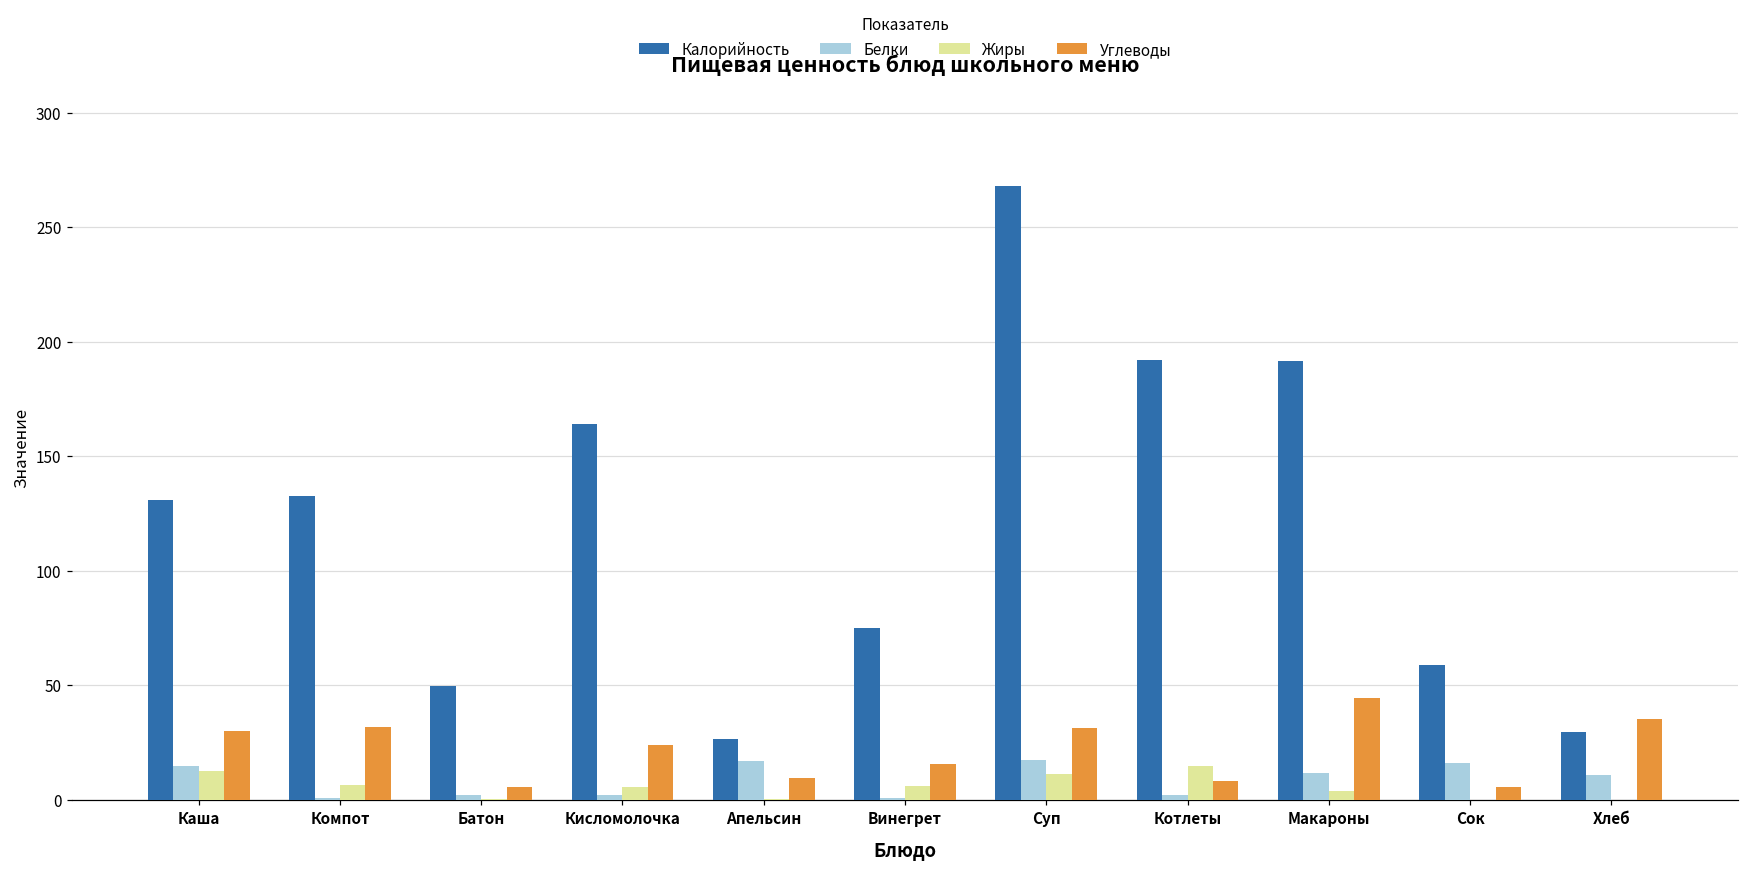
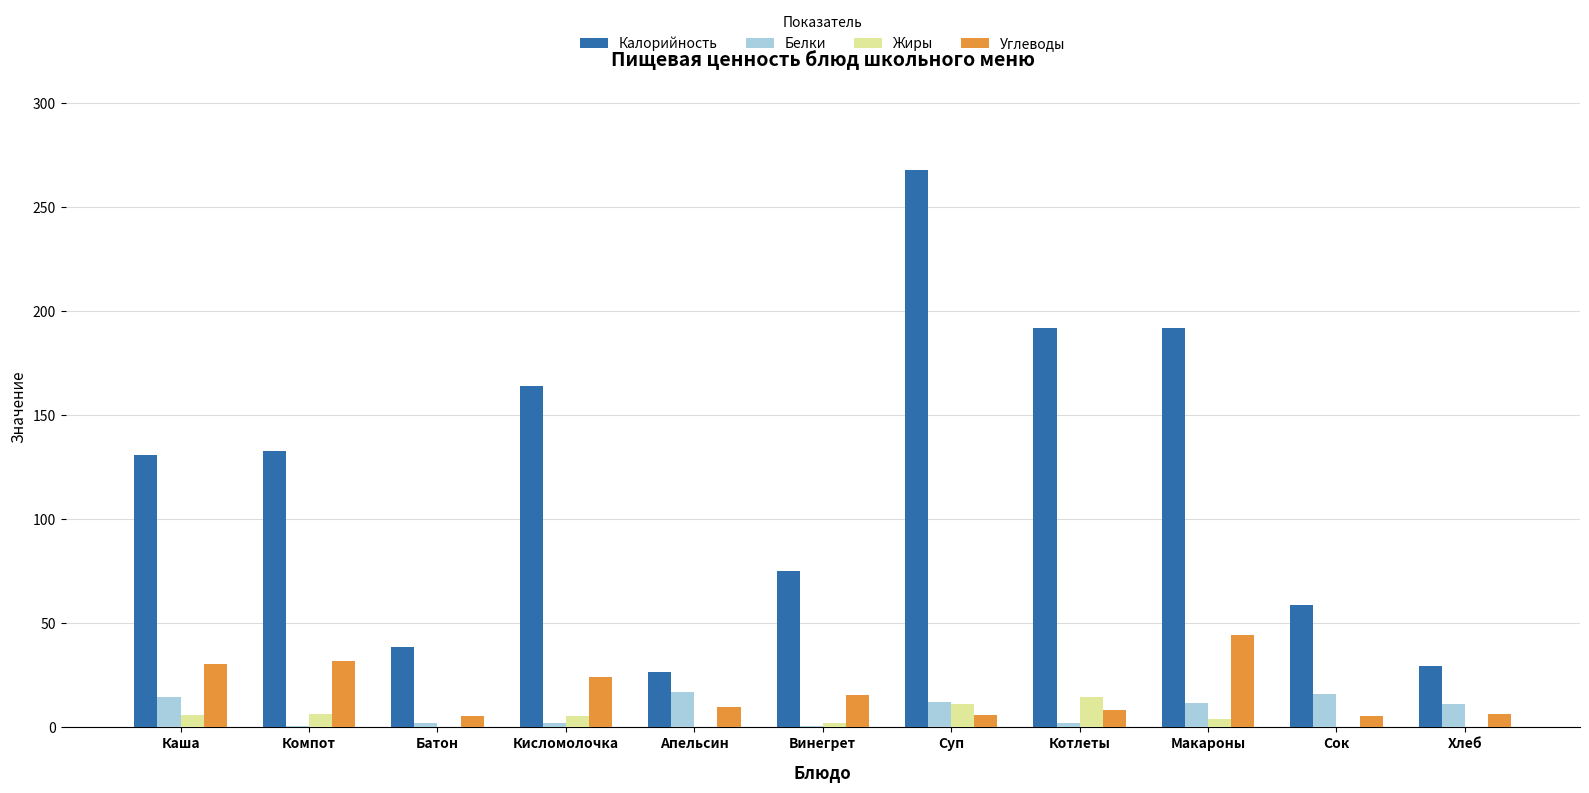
Жиры, Каша: 13 -> 6
Калорийность, Батон: 50 -> 38
Жиры, Винегрет: 6 -> 2
Белки, Суп: 17 -> 12
Углеводы, Суп: 32 -> 6
Углеводы, Хлеб: 35 -> 7
